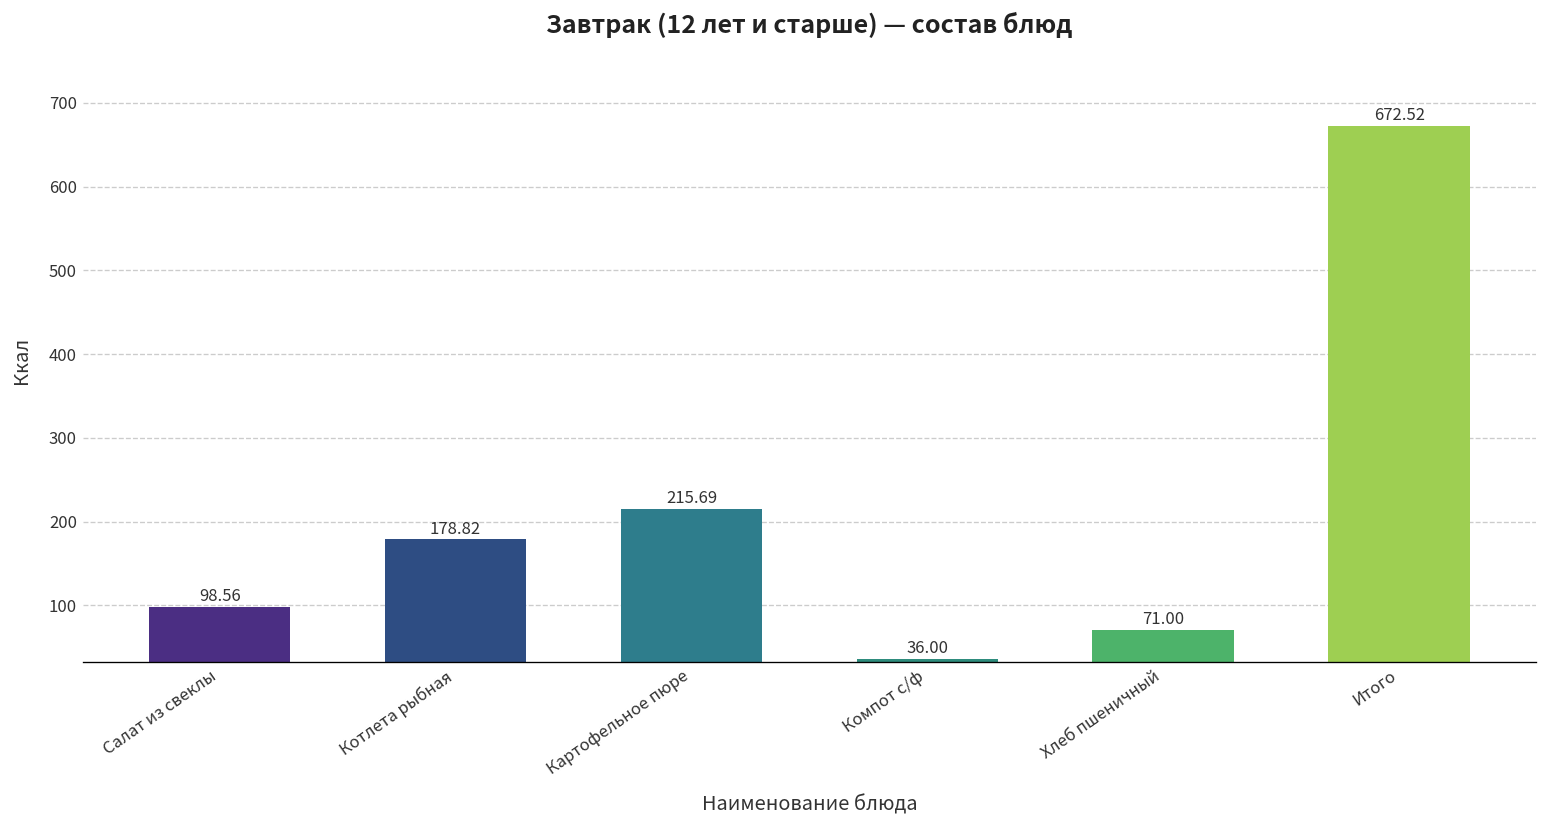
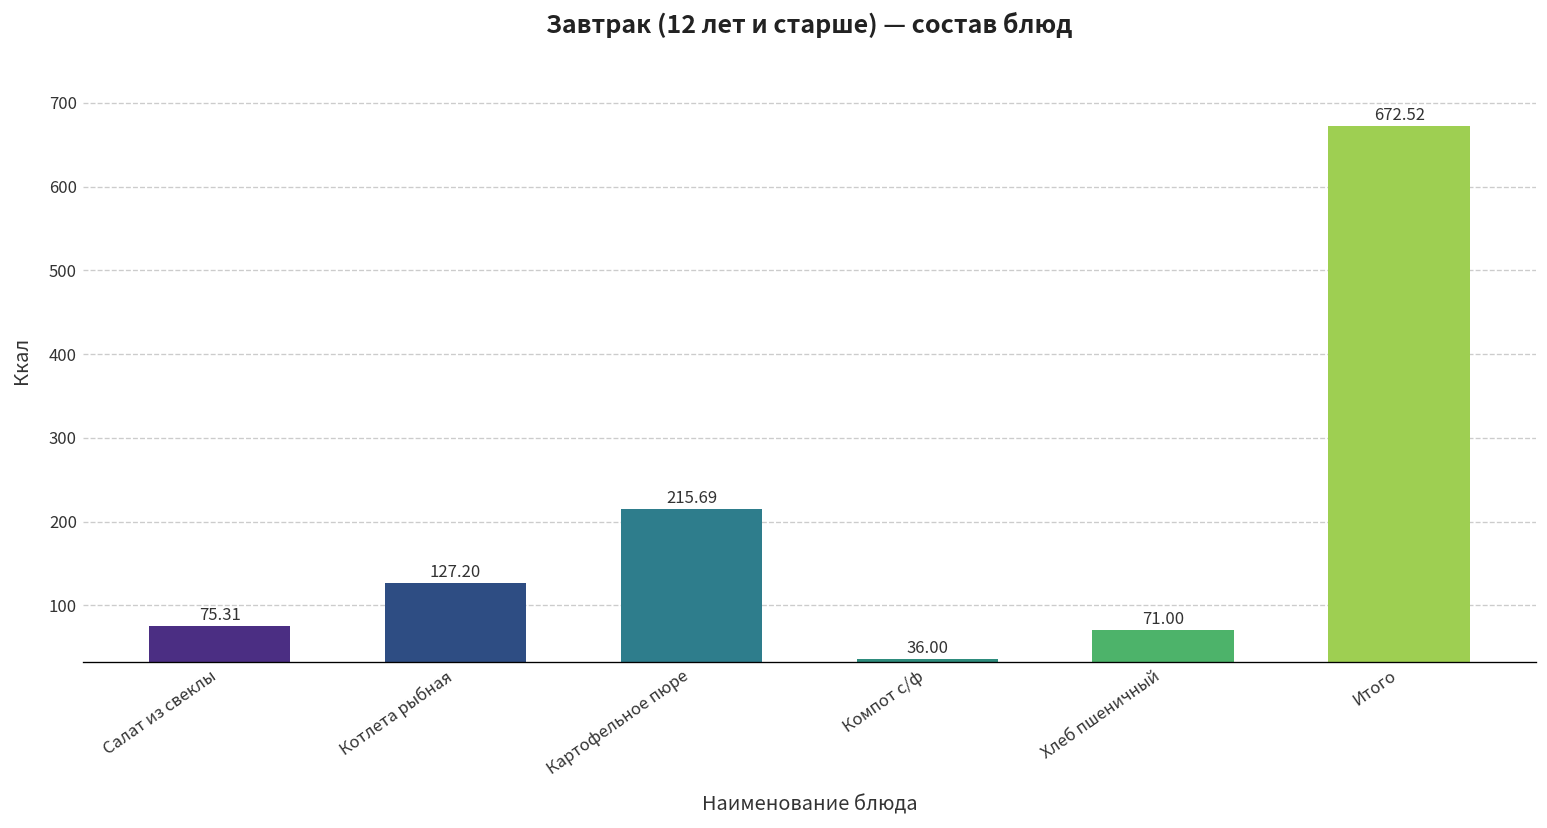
Салат из свеклы: 98.56 -> 75.31
Котлета рыбная: 178.82 -> 127.20
